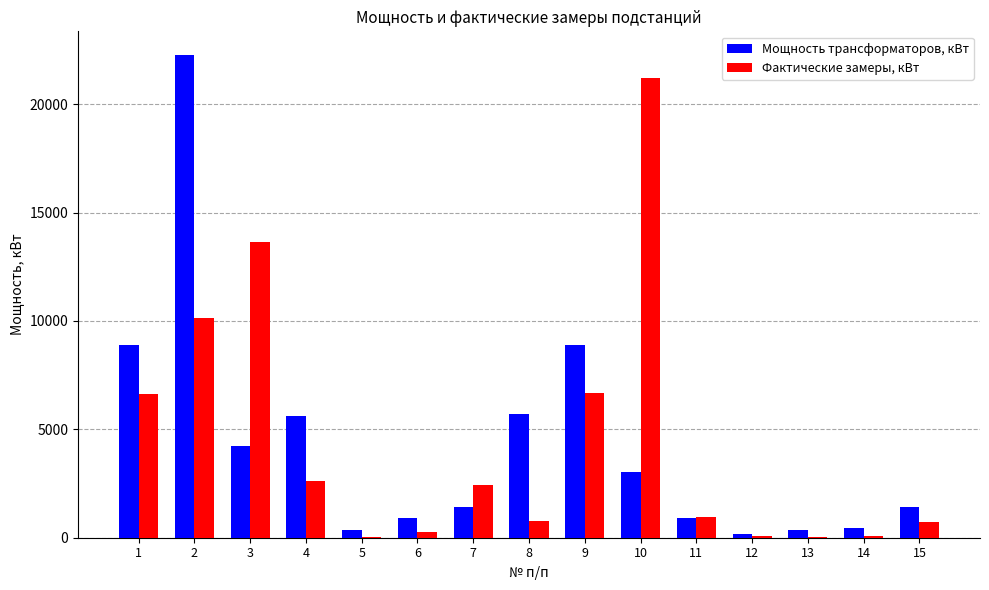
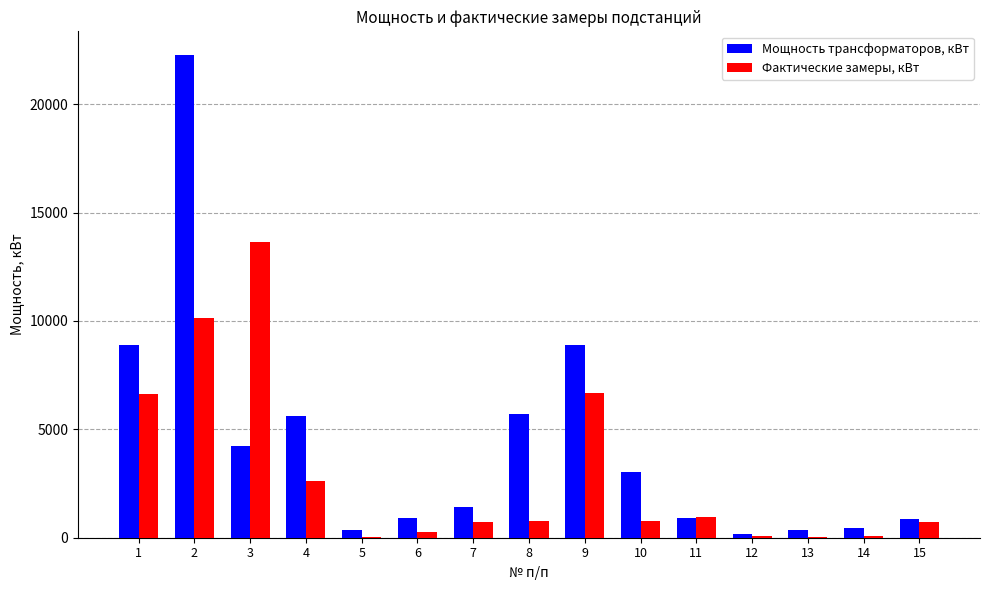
Фактические замеры, кВт, 7: 2400 -> 700
Фактические замеры, кВт, 10: 21200 -> 800
Мощность трансформаторов, кВт, 15: 1400 -> 900
